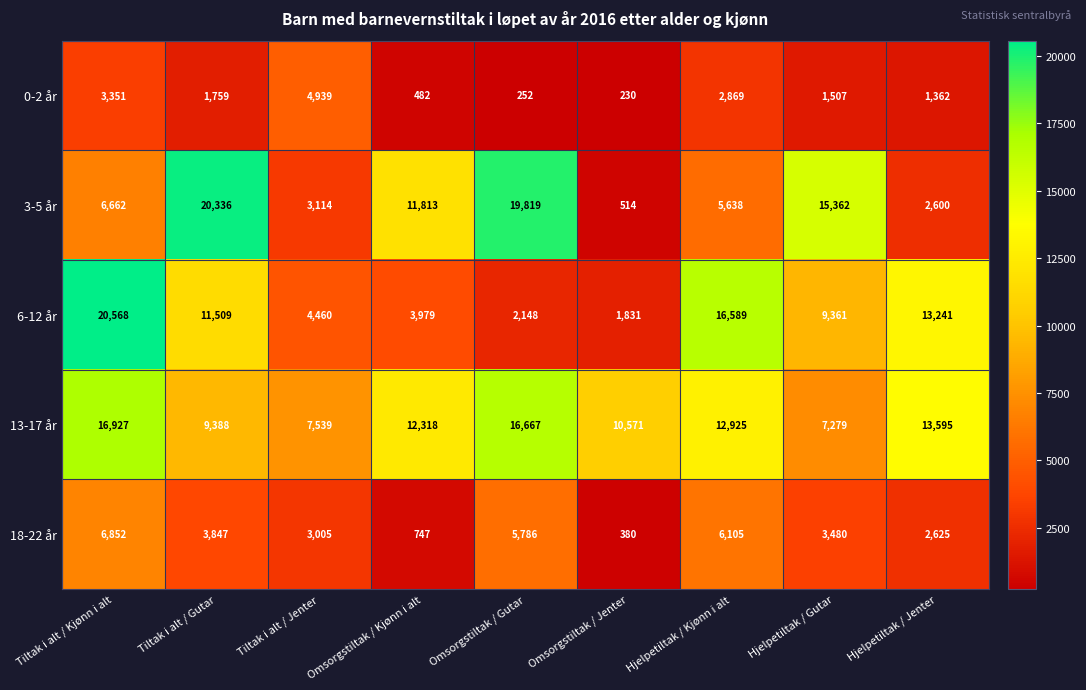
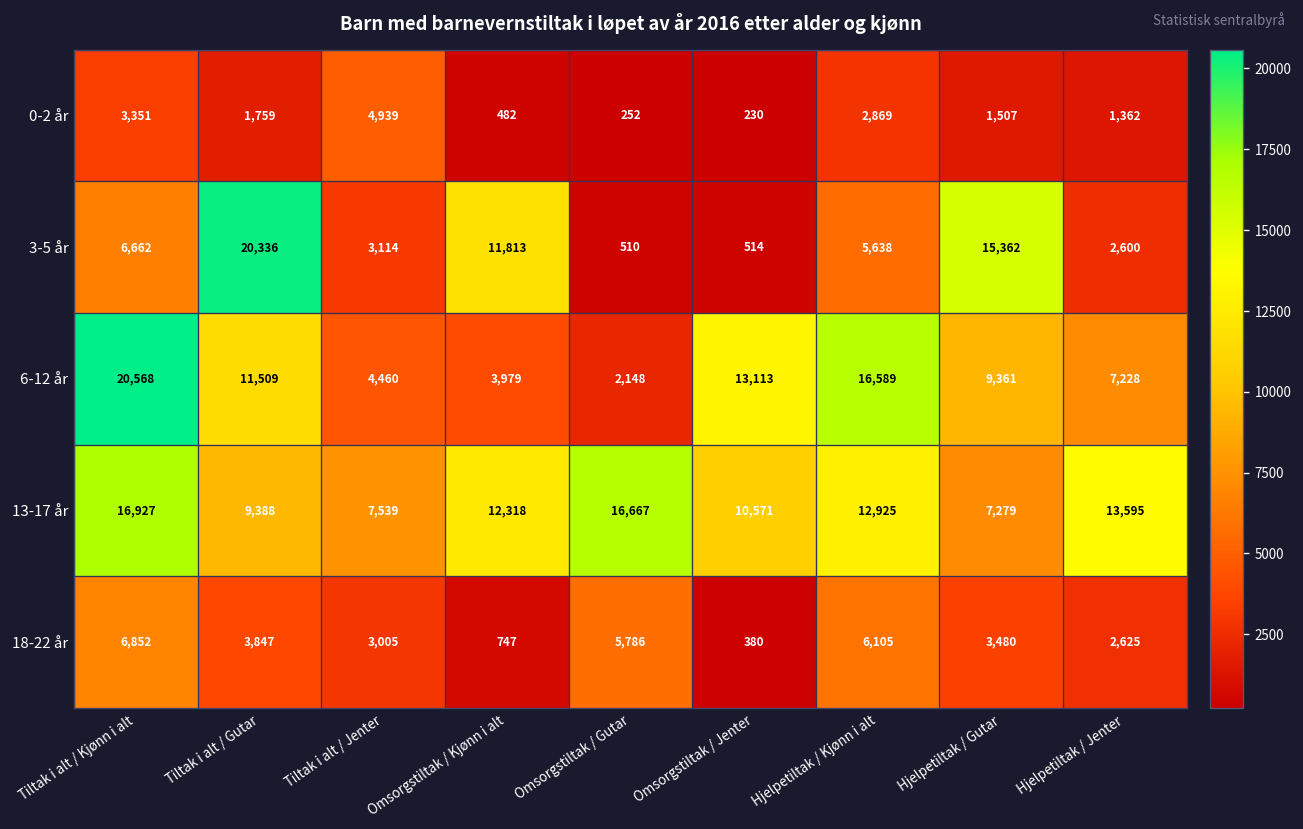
3-5 år, Omsorgstiltak / Gutar: 19,819 -> 510
6-12 år, Omsorgstiltak / Jenter: 1,831 -> 13,113
6-12 år, Hjelpetiltak / Jenter: 13,241 -> 7,228
